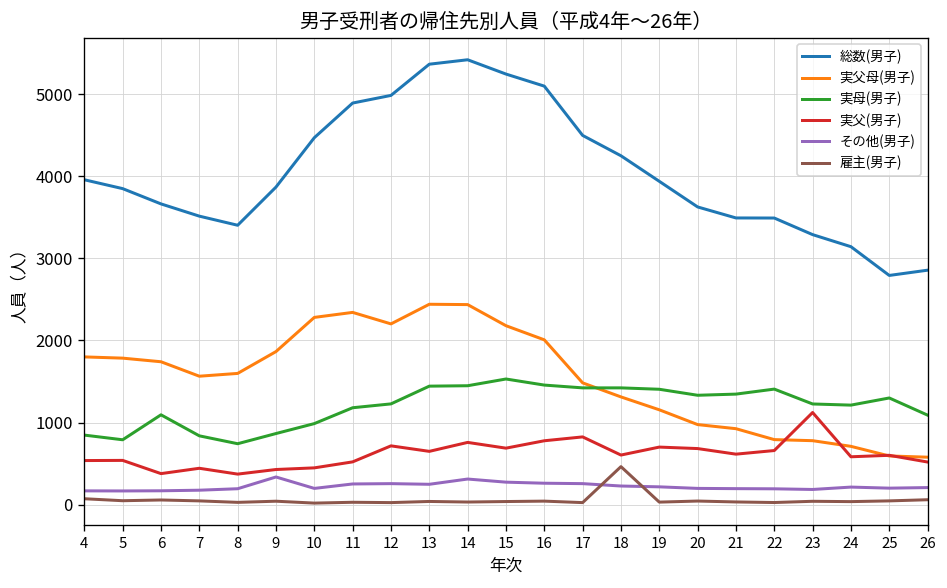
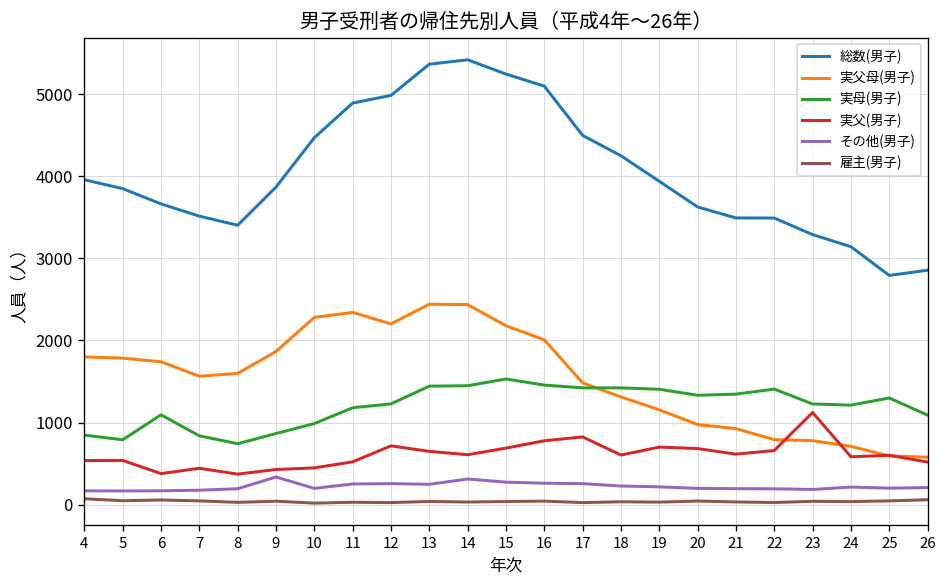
実父(男子), 14: 800 -> 600
雇主(男子), 18: 500 -> 0
